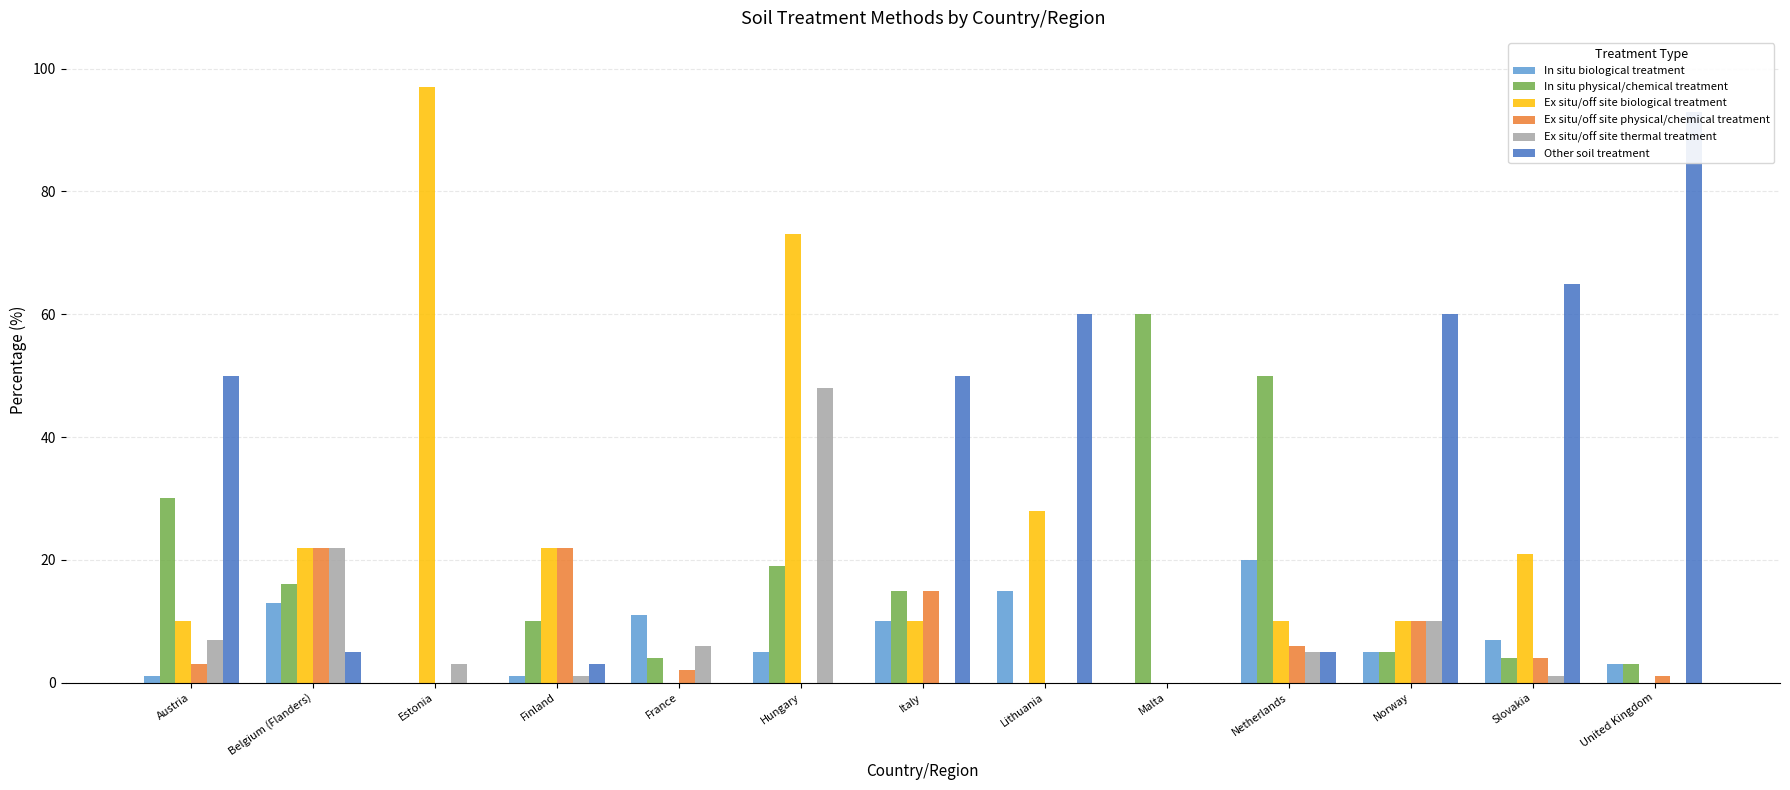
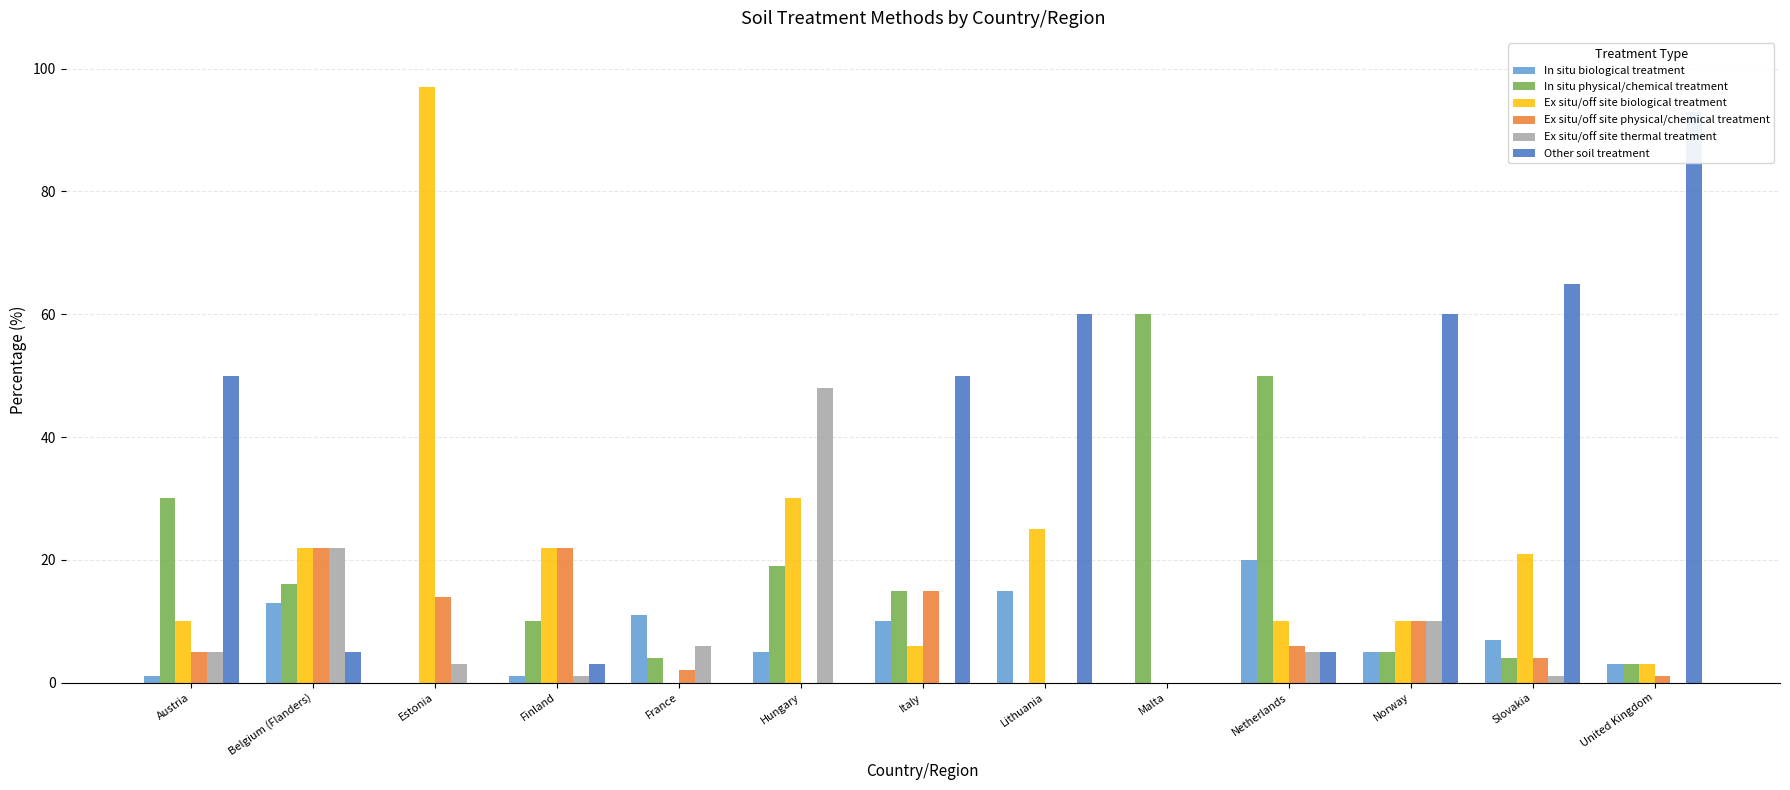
Ex situ/off site physical/chemical treatment, Austria: 3 -> 5
Ex situ/off site thermal treatment, Austria: 7 -> 5
Ex situ/off site physical/chemical treatment, Estonia: 0 -> 14
Ex situ/off site biological treatment, Hungary: 73 -> 30
Ex situ/off site biological treatment, Italy: 10 -> 6
Ex situ/off site biological treatment, Lithuania: 28 -> 25
Ex situ/off site biological treatment, United Kingdom: 0 -> 3
